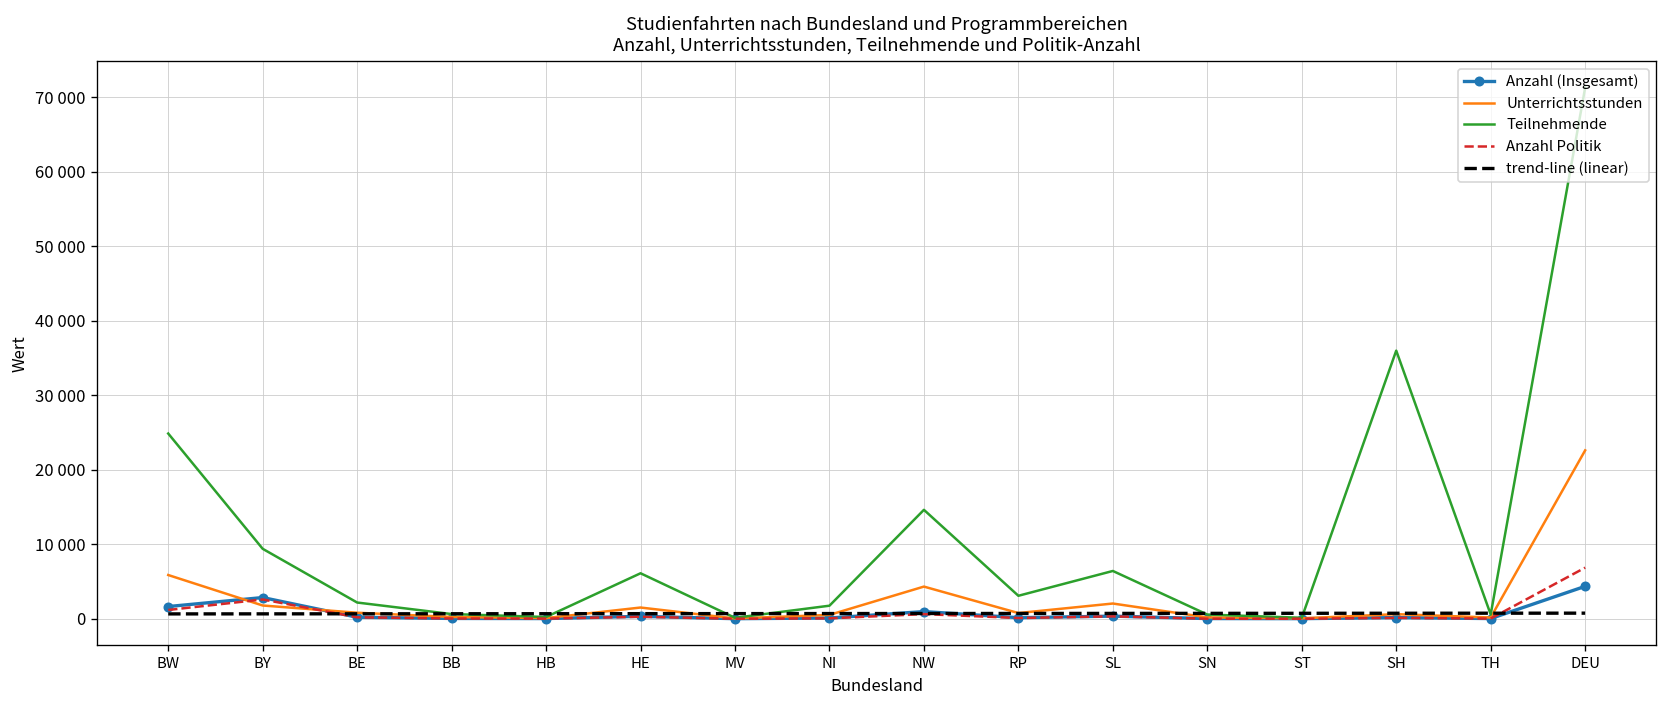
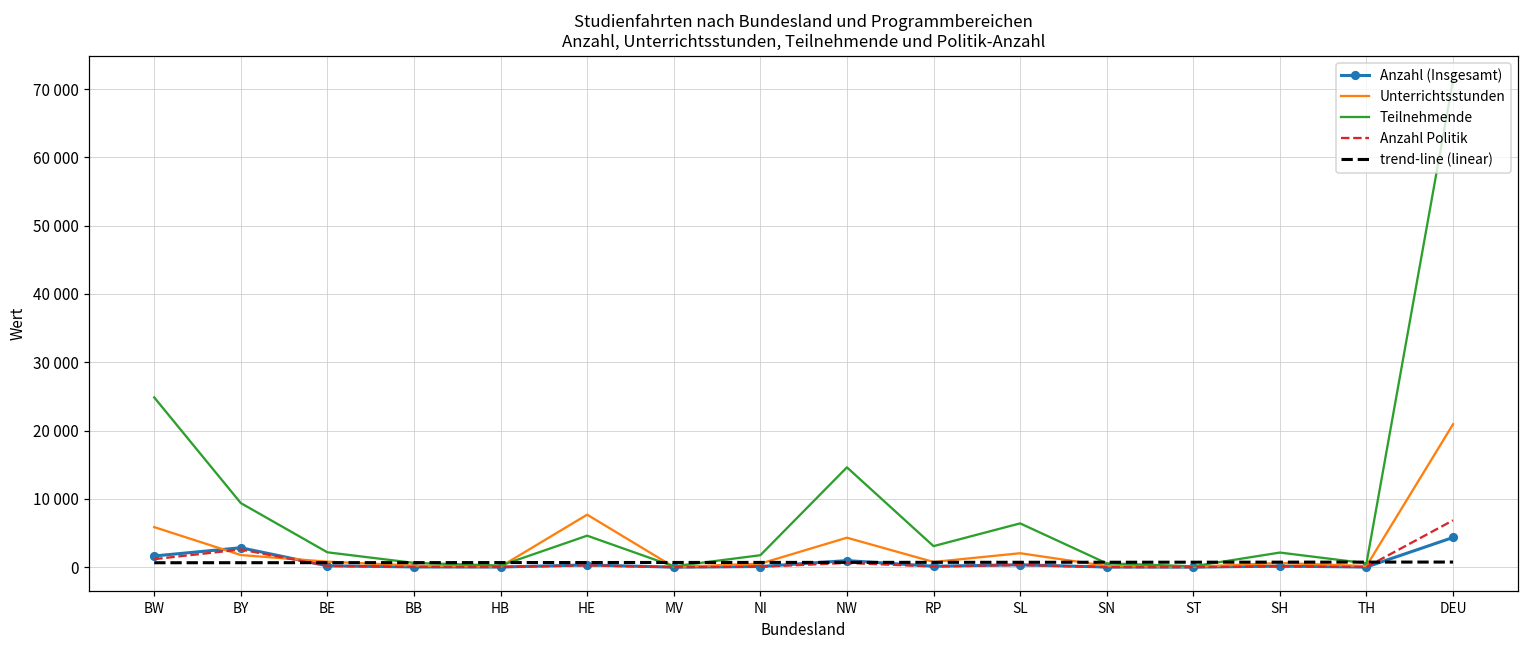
Unterrichtsstunden, HE: 2000 -> 8000
Teilnehmende, HE: 6000 -> 5000
Teilnehmende, SH: 36000 -> 2000
Unterrichtsstunden, DEU: 23000 -> 21000
